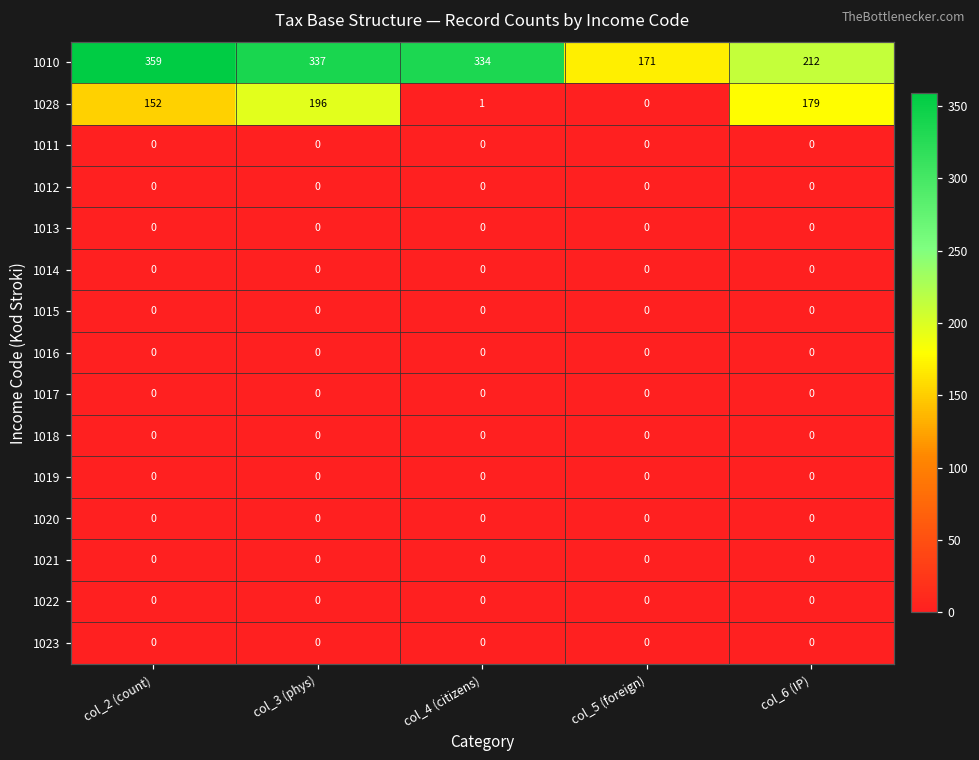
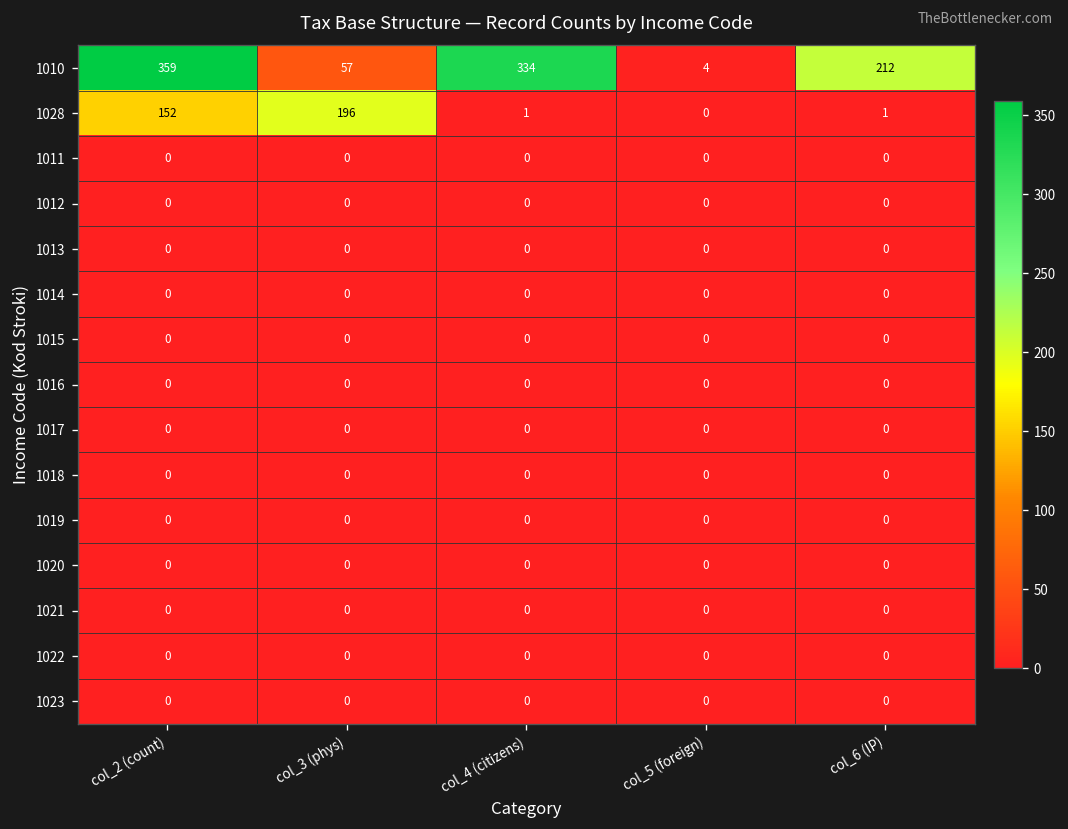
1010, col_3 (phys): 337 -> 57
1010, col_5 (foreign): 171 -> 4
1028, col_6 (IP): 179 -> 1
